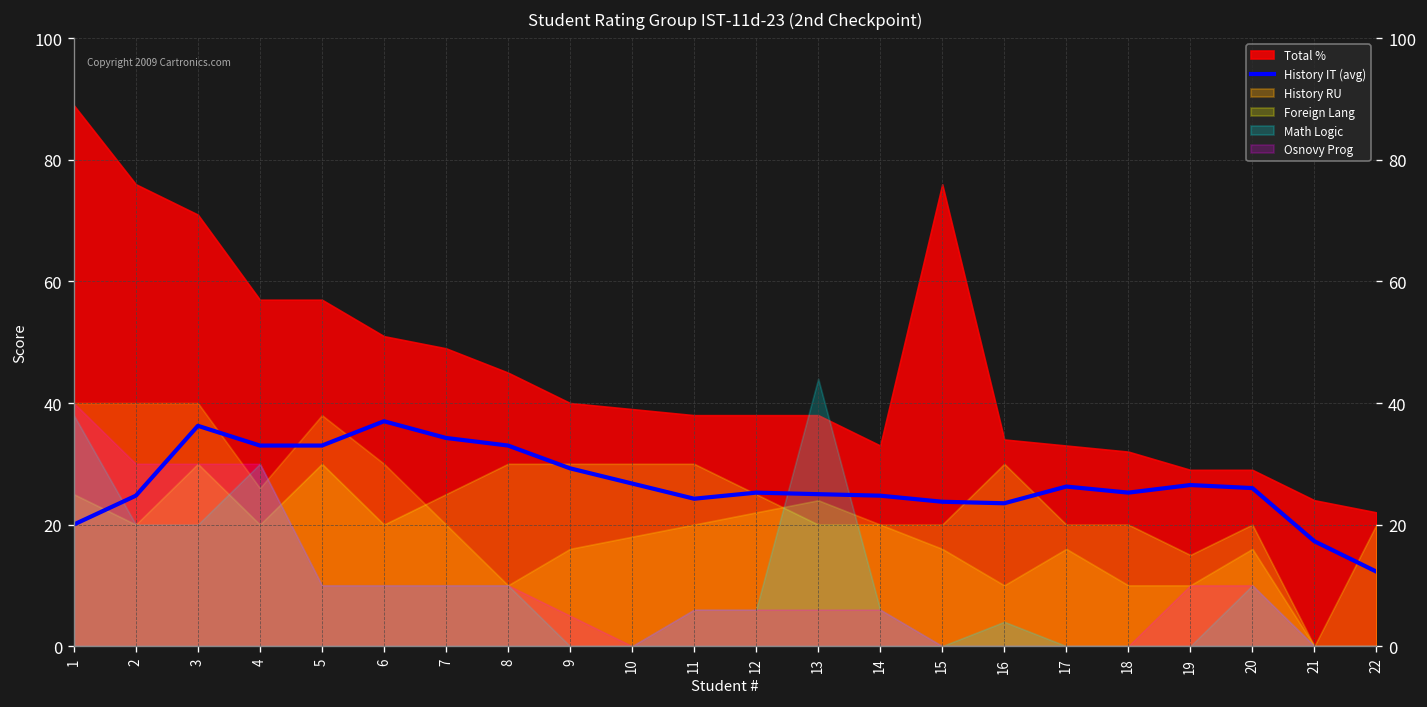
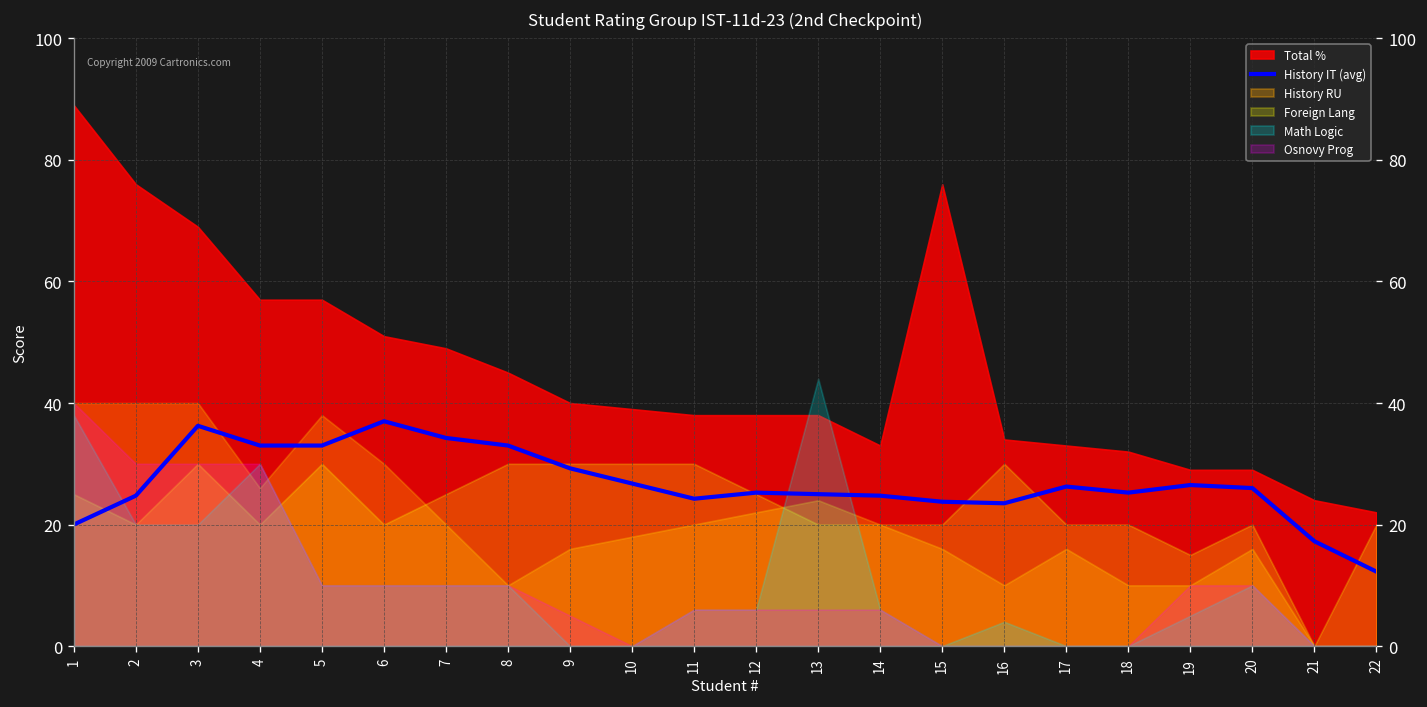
Total %, 3: 71 -> 69
Math Logic, 19: 0 -> 5
